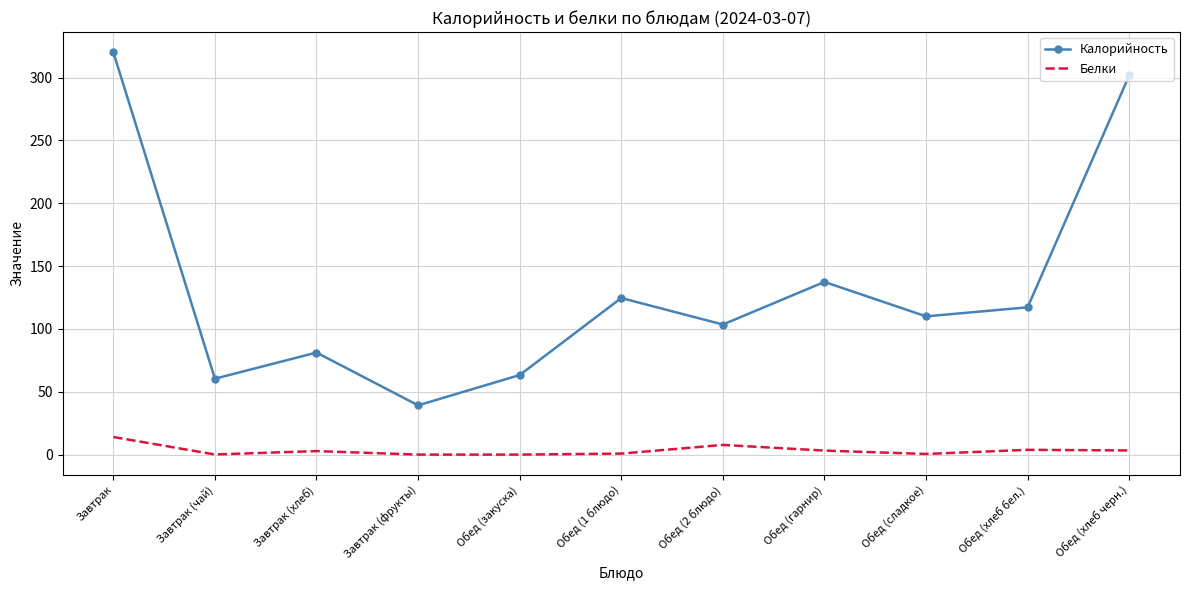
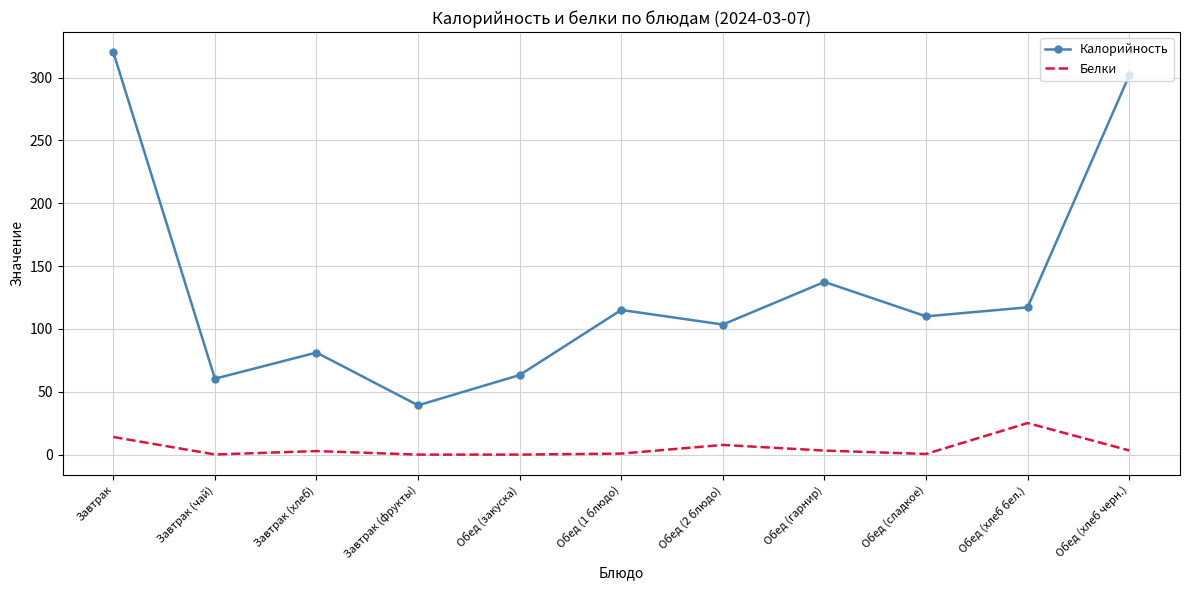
Калорийность, Обед (1 блюдо): 125 -> 115
Белки, Обед (хлеб бел.): 4 -> 25
